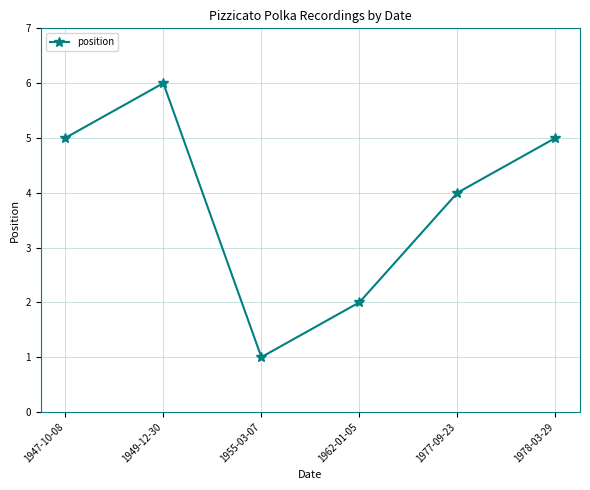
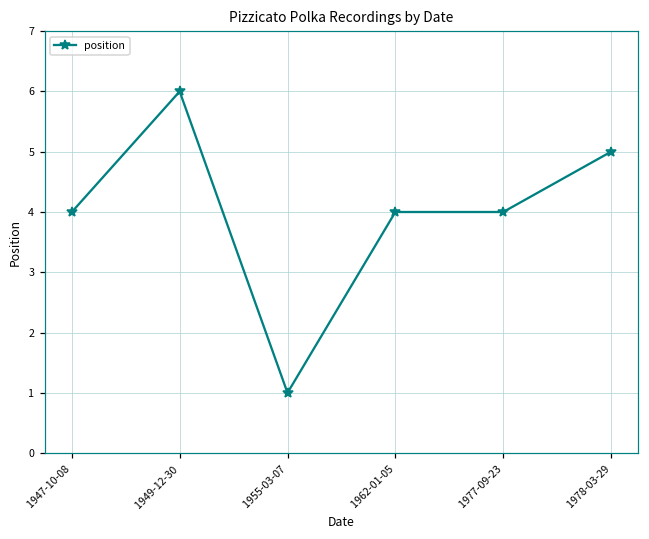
1947-10-08: 5 -> 4
1962-01-05: 2 -> 4
